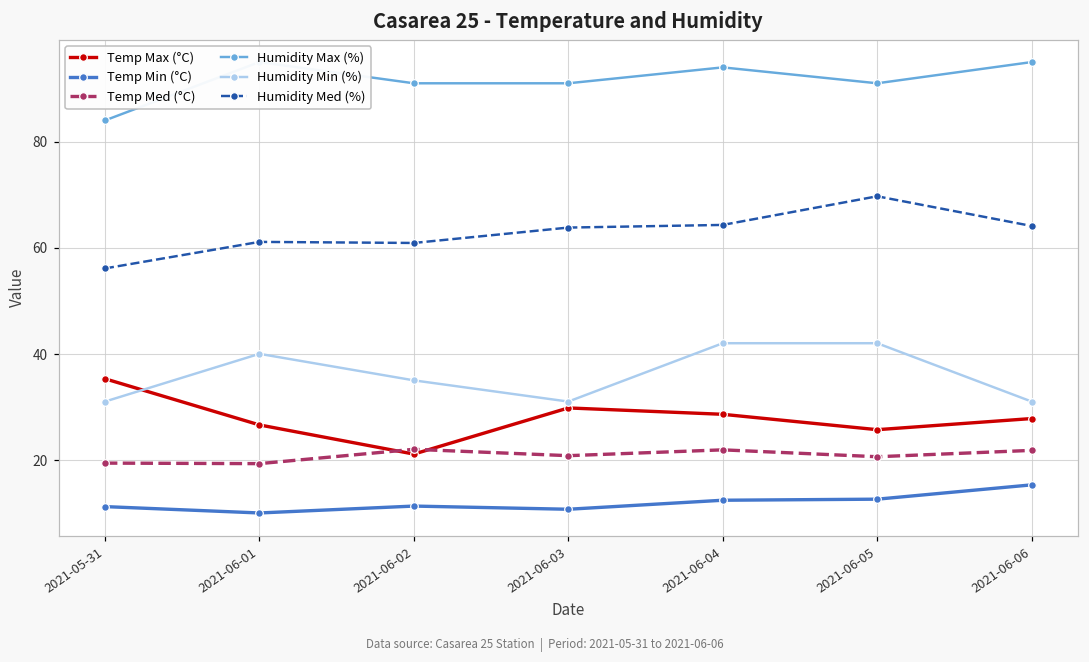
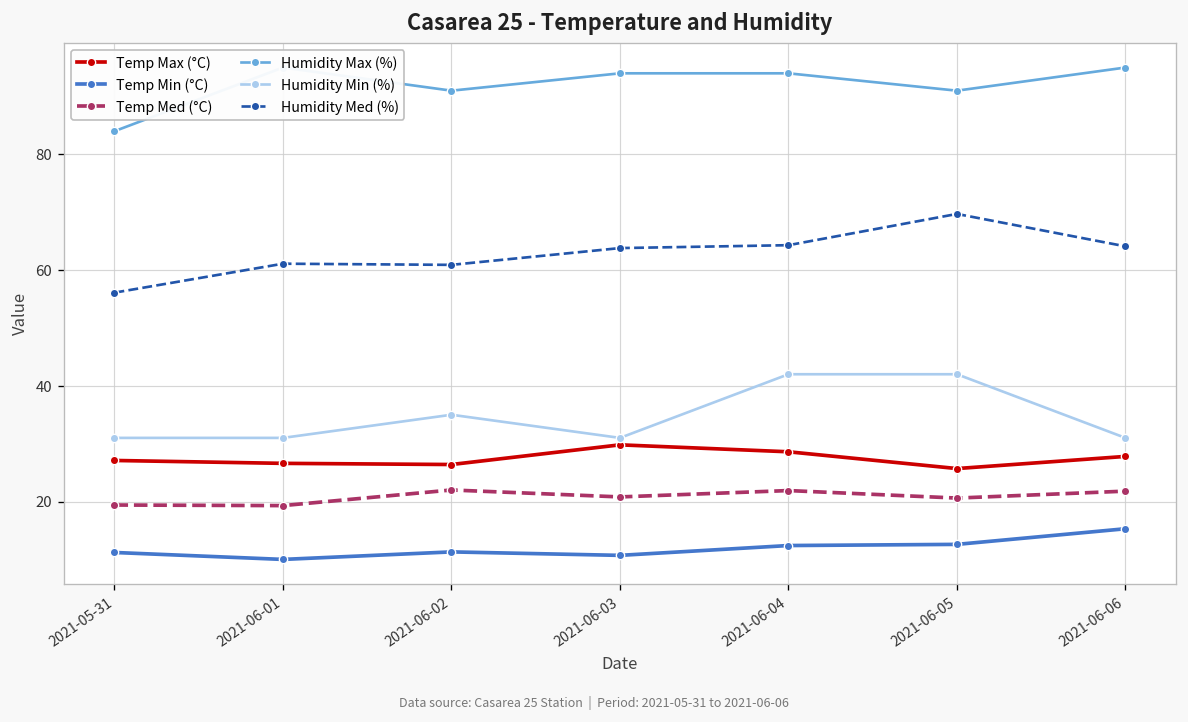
Temp Max (°C), 2021-05-31: 35 -> 27
Humidity Min (%), 2021-06-01: 40 -> 31
Temp Max (°C), 2021-06-02: 21 -> 26
Humidity Max (%), 2021-06-03: 91 -> 94
